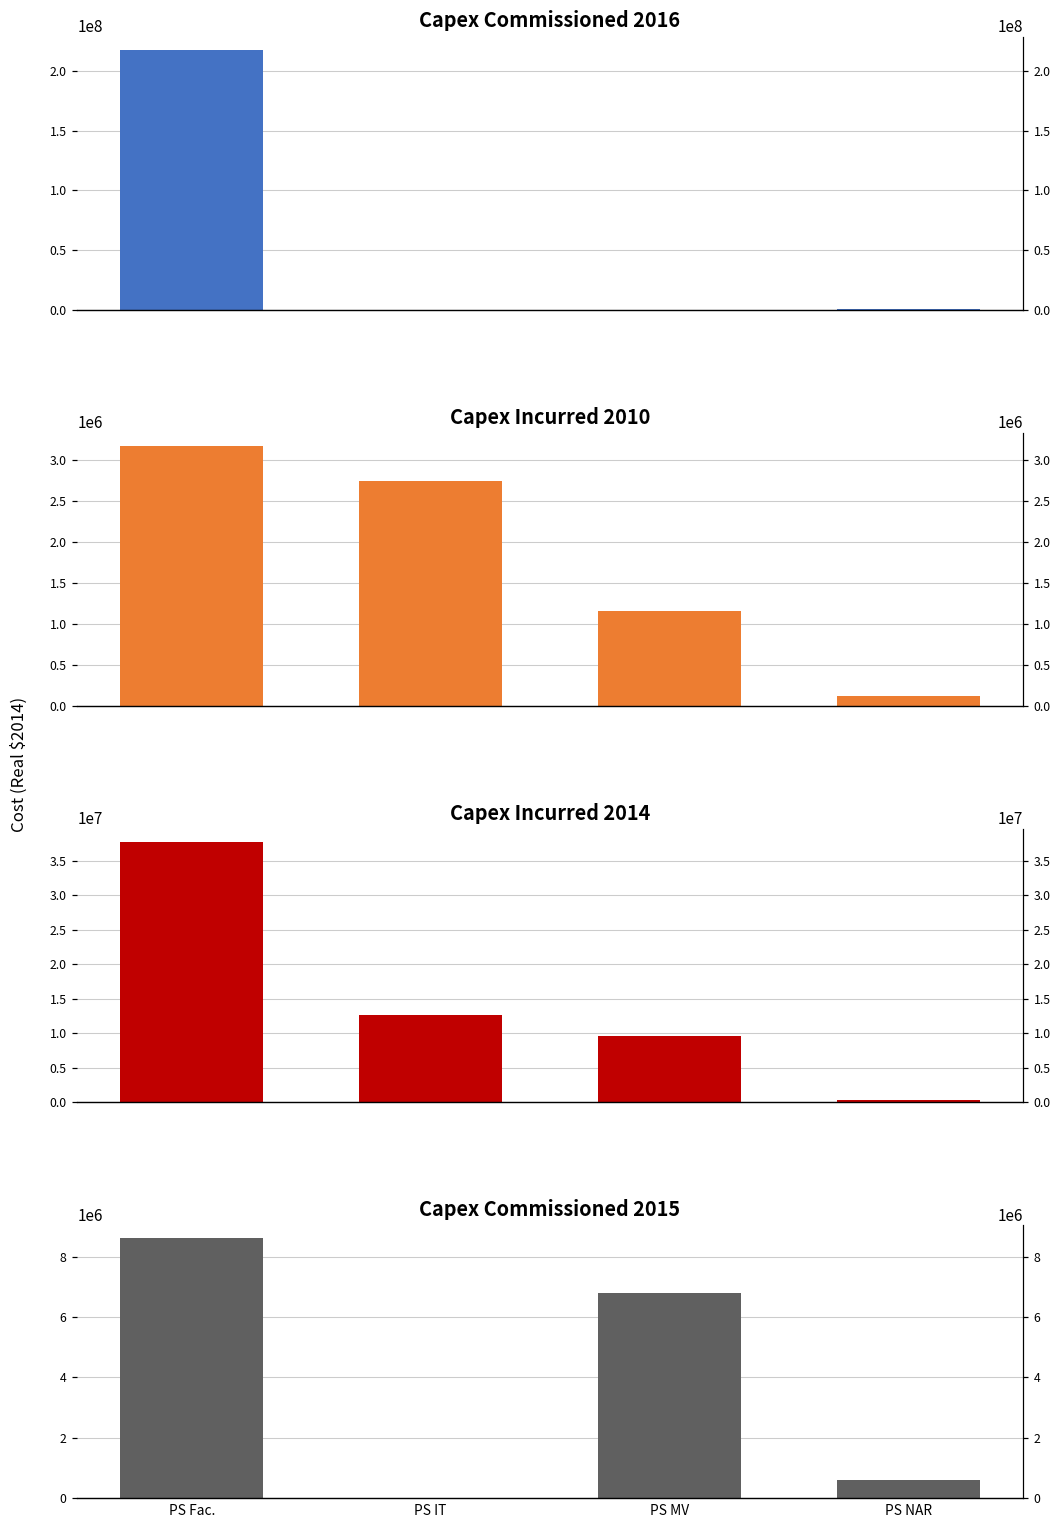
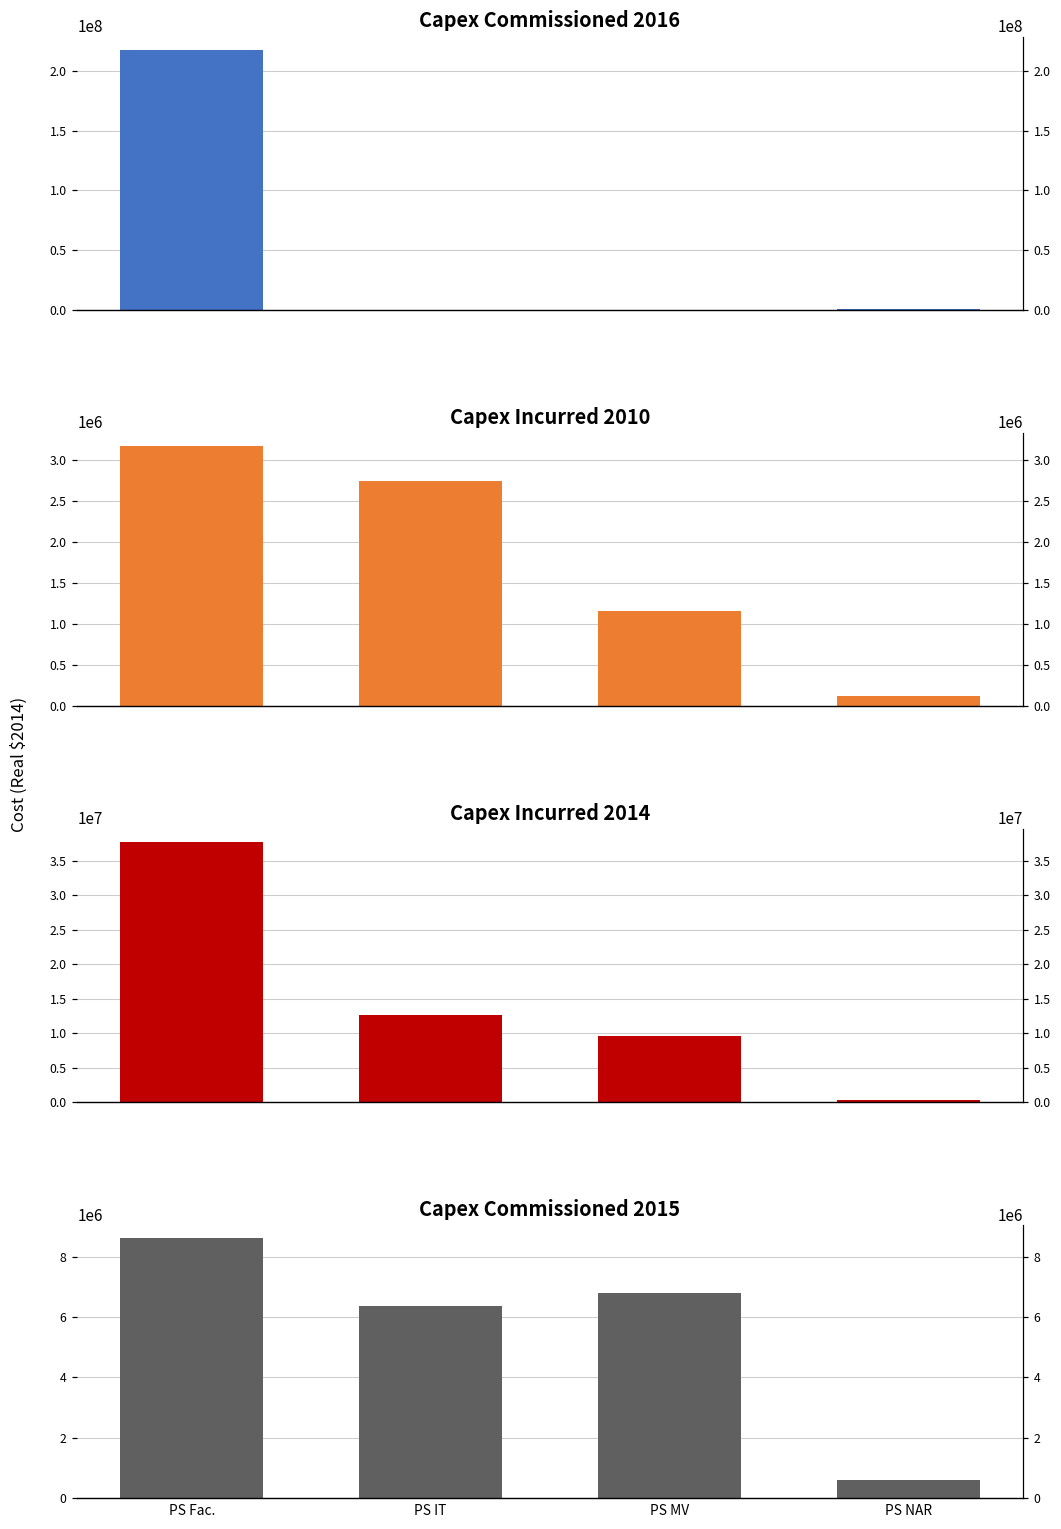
Capex Commissioned 2015, PS IT: 0 -> 6400000
